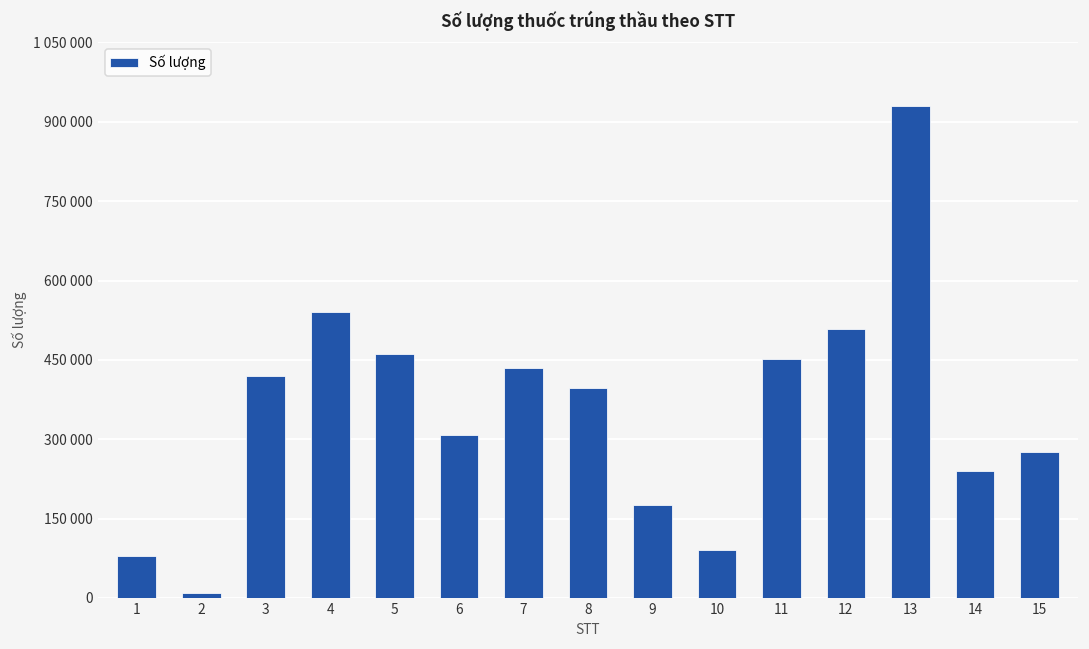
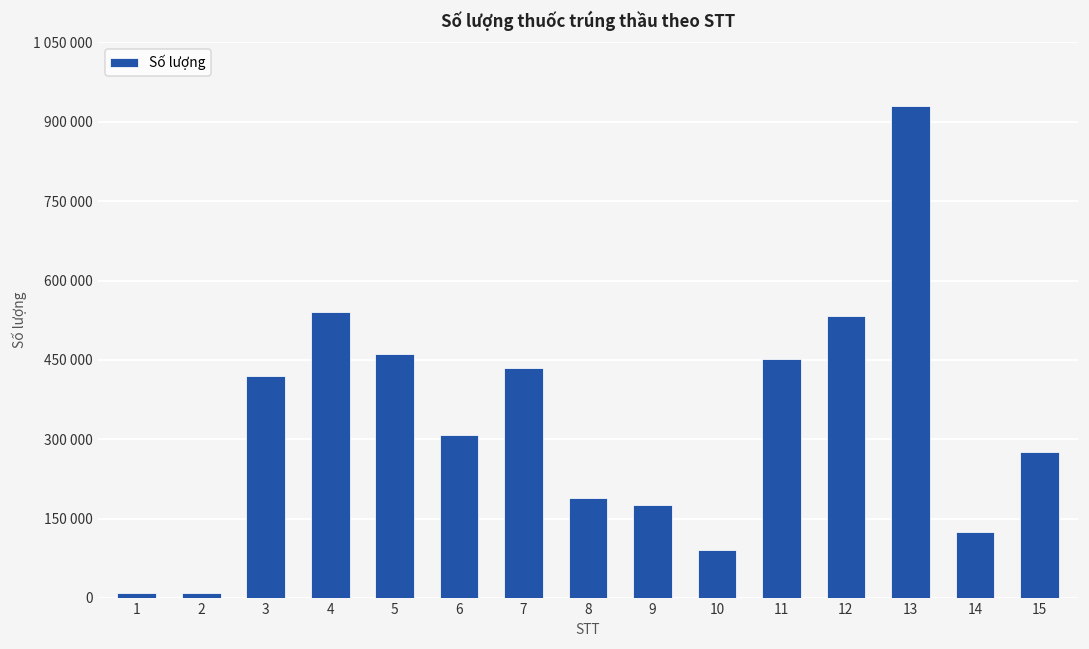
1: 80000 -> 10000
8: 400000 -> 190000
12: 510000 -> 530000
14: 240000 -> 130000
